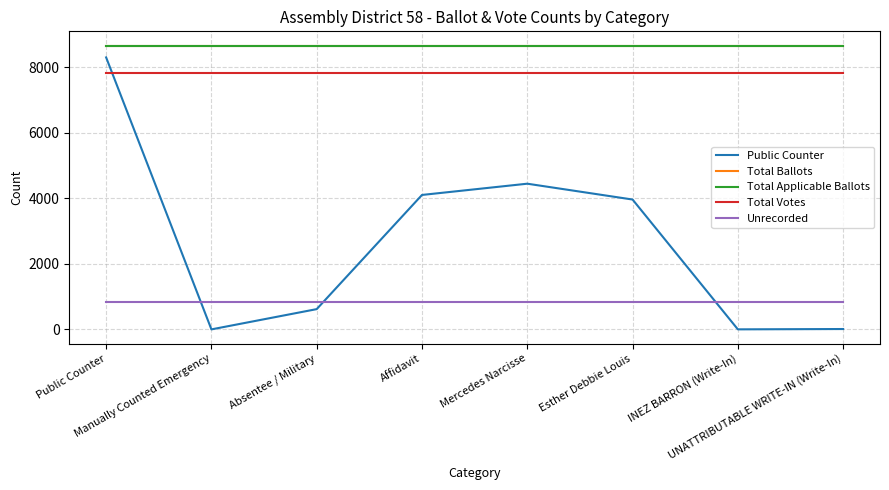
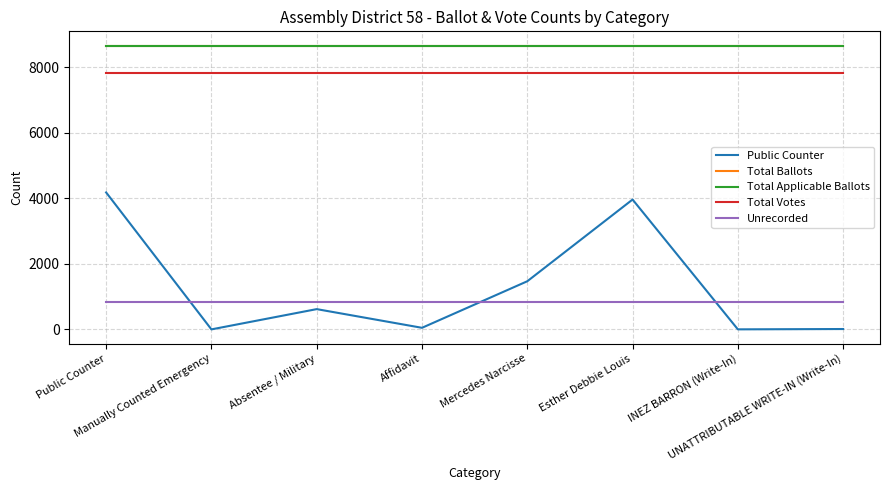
Public Counter, Public Counter: 8300 -> 4200
Public Counter, Affidavit: 4100 -> 0
Public Counter, Mercedes Narcisse: 4400 -> 1500
